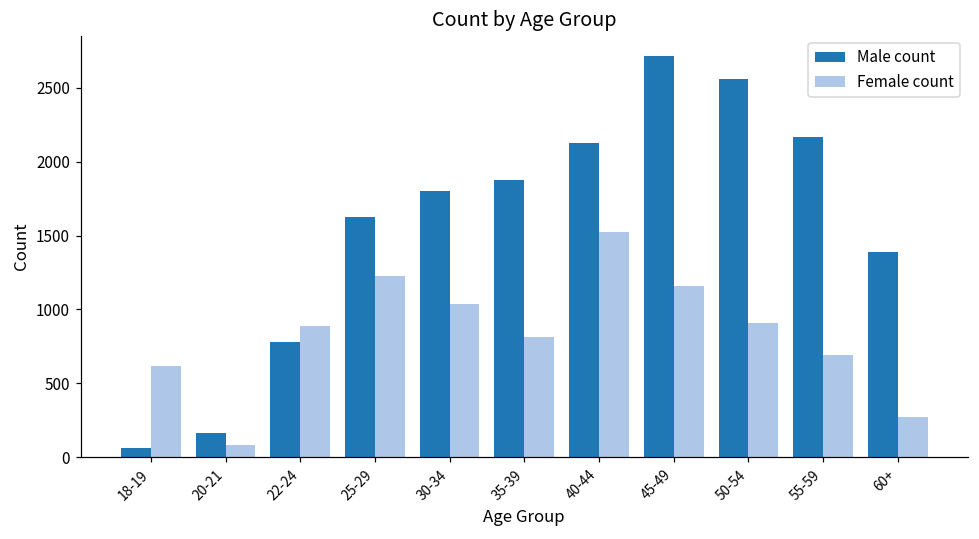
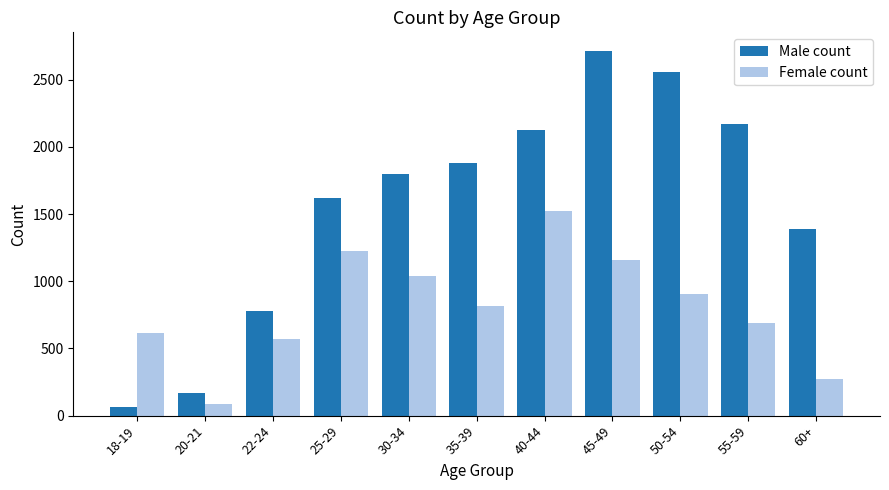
Female count, 22-24: 890 -> 570
